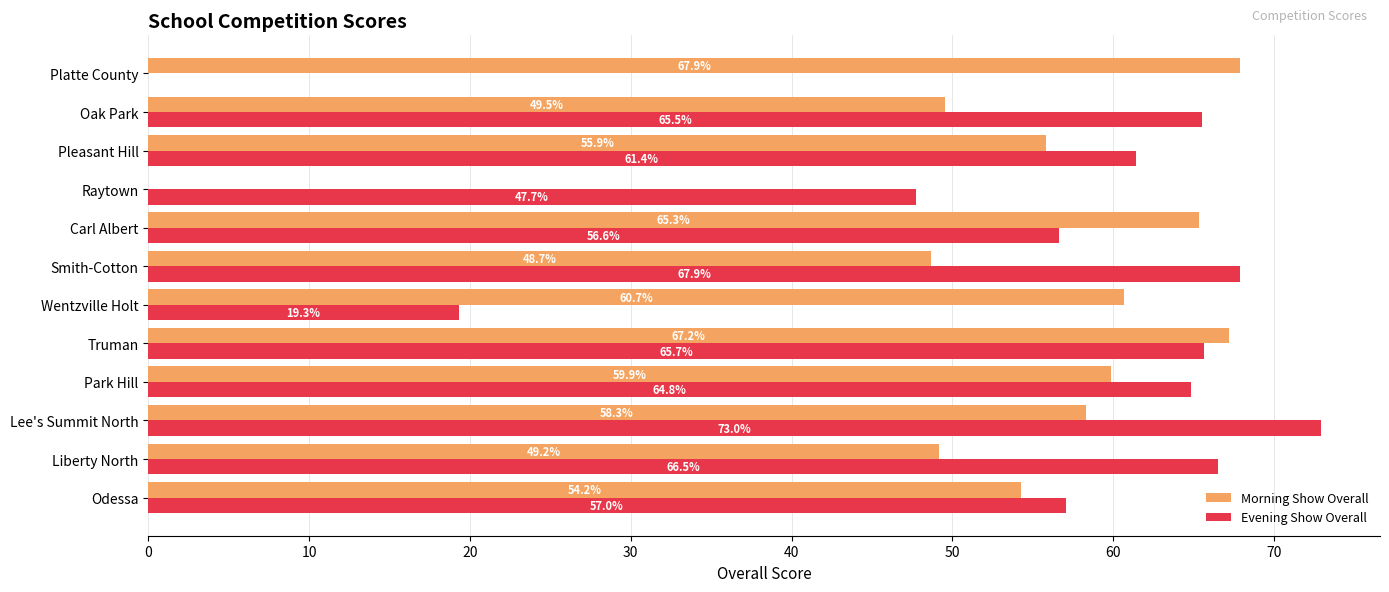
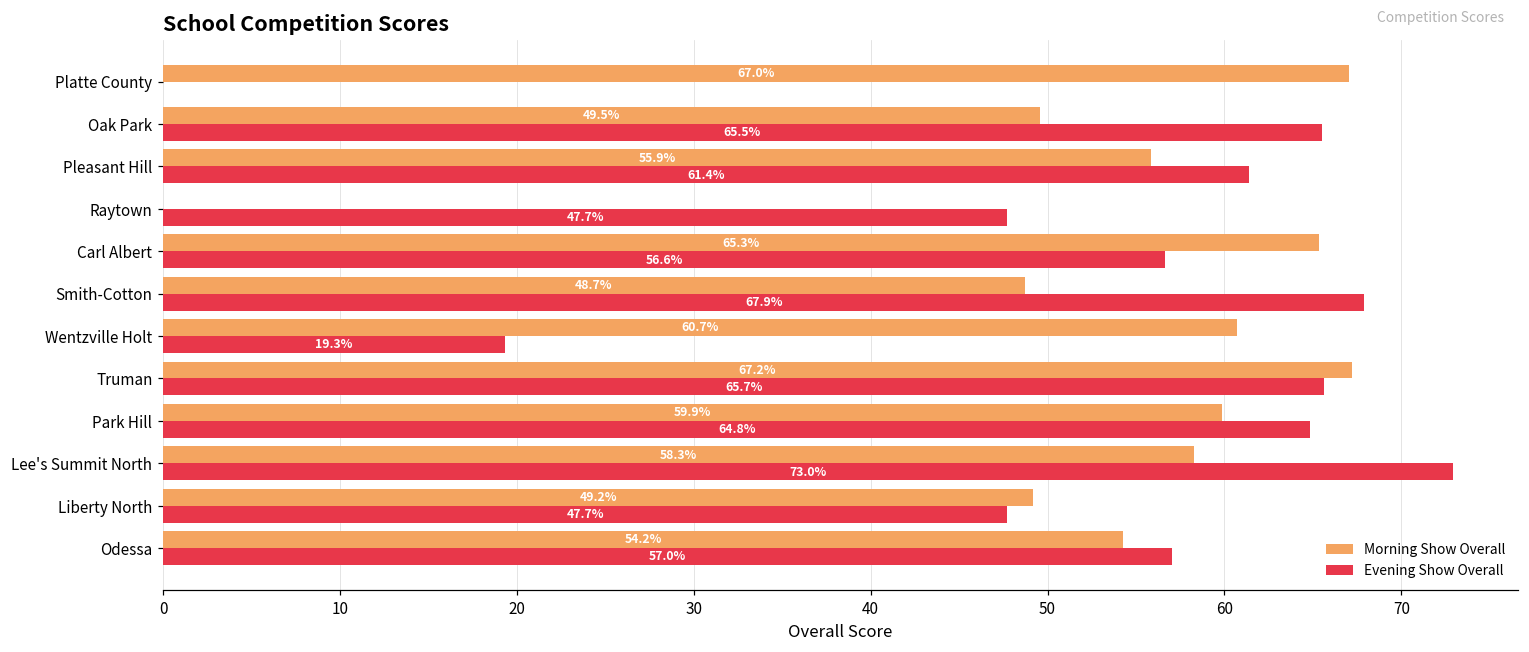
Morning Show Overall, Platte County: 67.9% -> 67.0%
Evening Show Overall, Liberty North: 66.5% -> 47.7%
